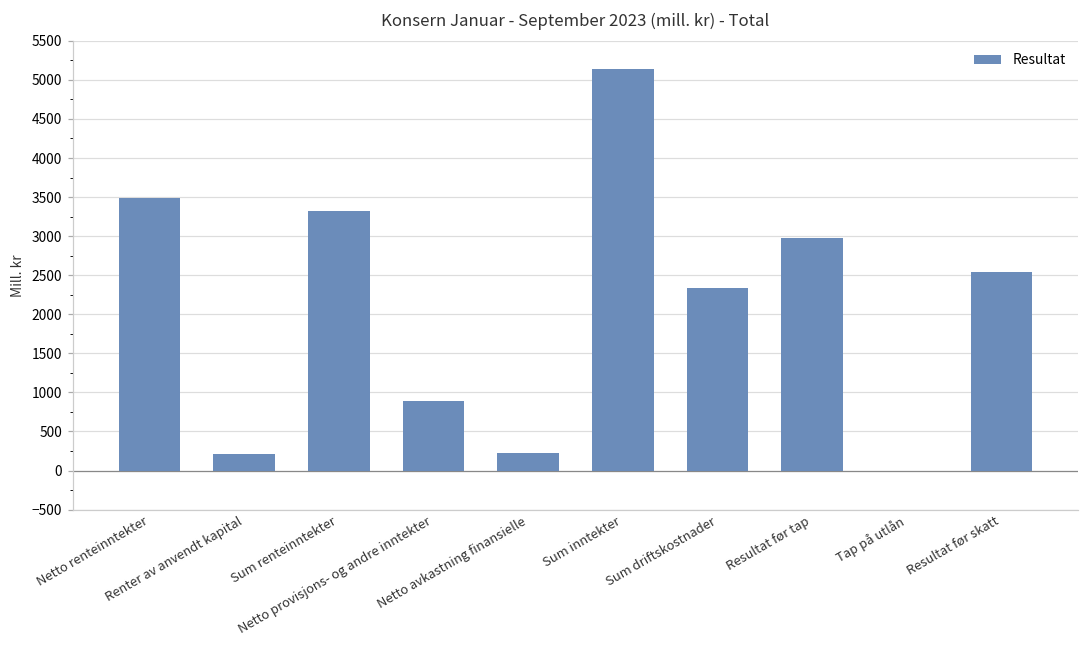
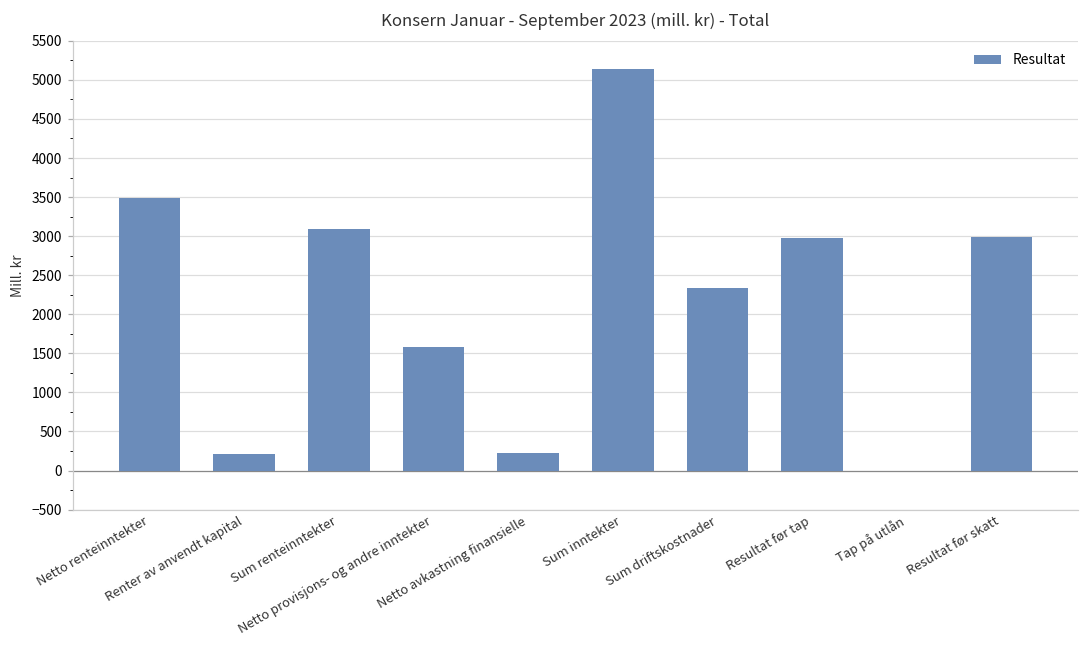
Sum renteinntekter: 3300 -> 3100
Netto provisjons- og andre inntekter: 900 -> 1600
Resultat før skatt: 2500 -> 3000
